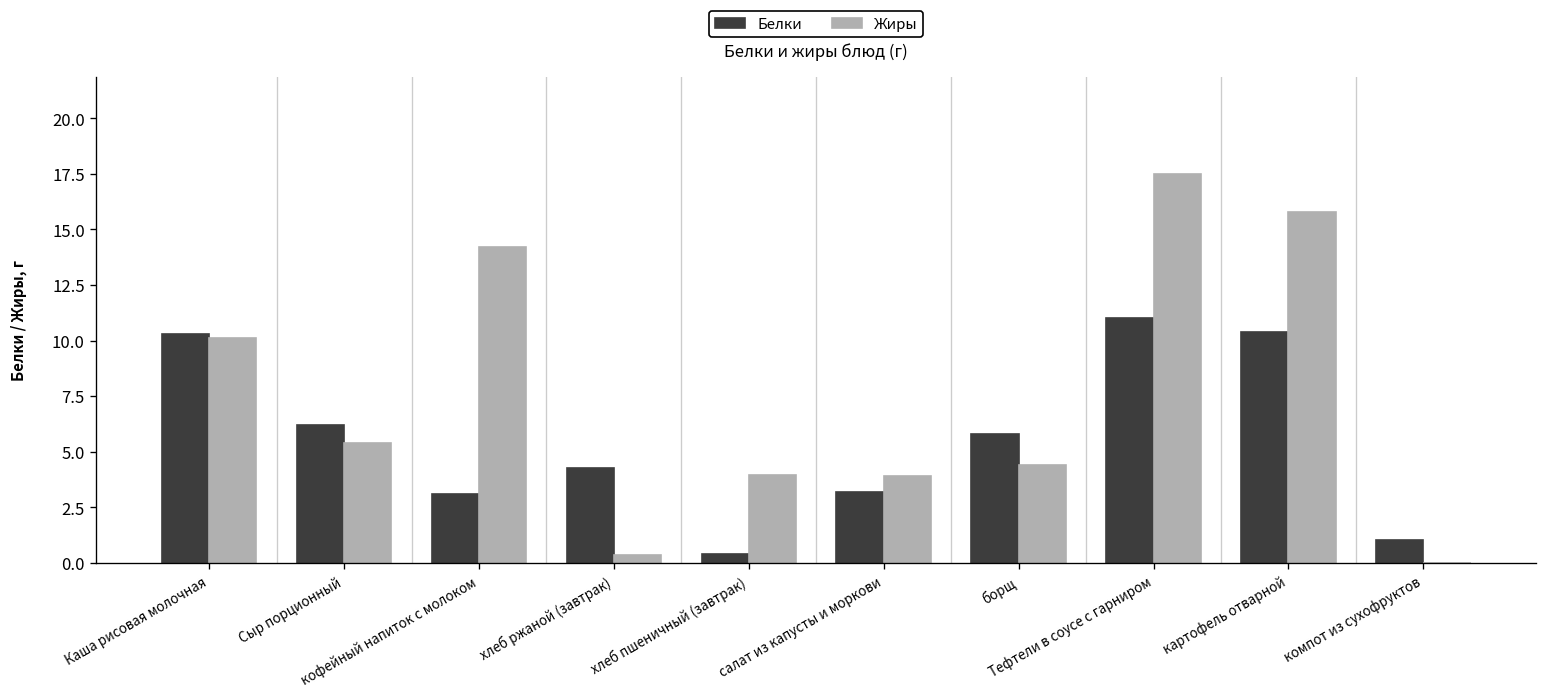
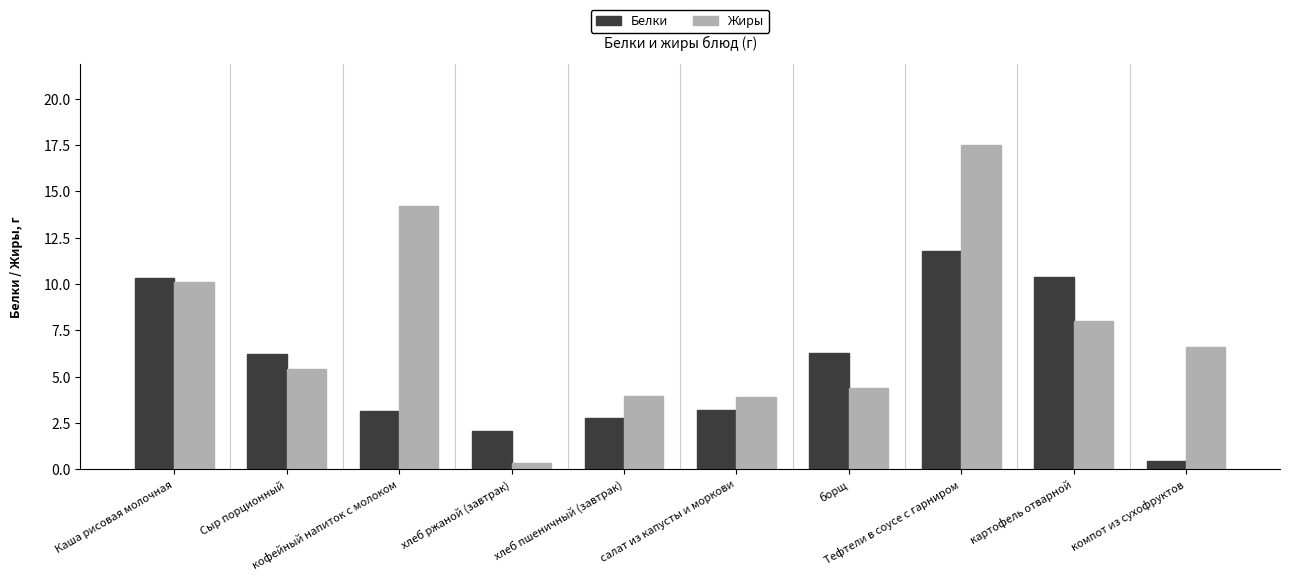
Белки, хлеб ржаной (завтрак): 4.3 -> 2.1
Белки, хлеб пшеничный (завтрак): 0.4 -> 2.8
Белки, борщ: 5.8 -> 6.3
Белки, Тефтели в соусе с гарниром: 11.0 -> 11.8
Жиры, картофель отварной: 15.8 -> 8.0
Белки, компот из сухофруктов: 1.0 -> 0.5
Жиры, компот из сухофруктов: 0.0 -> 6.6
